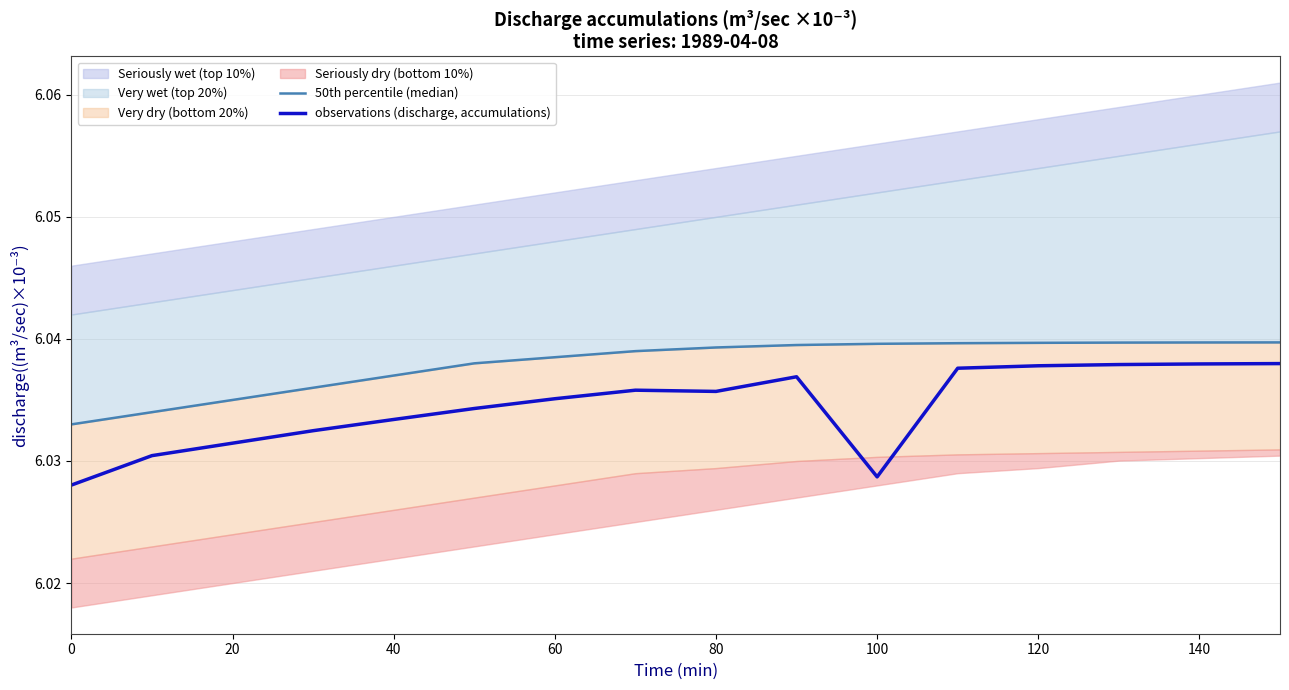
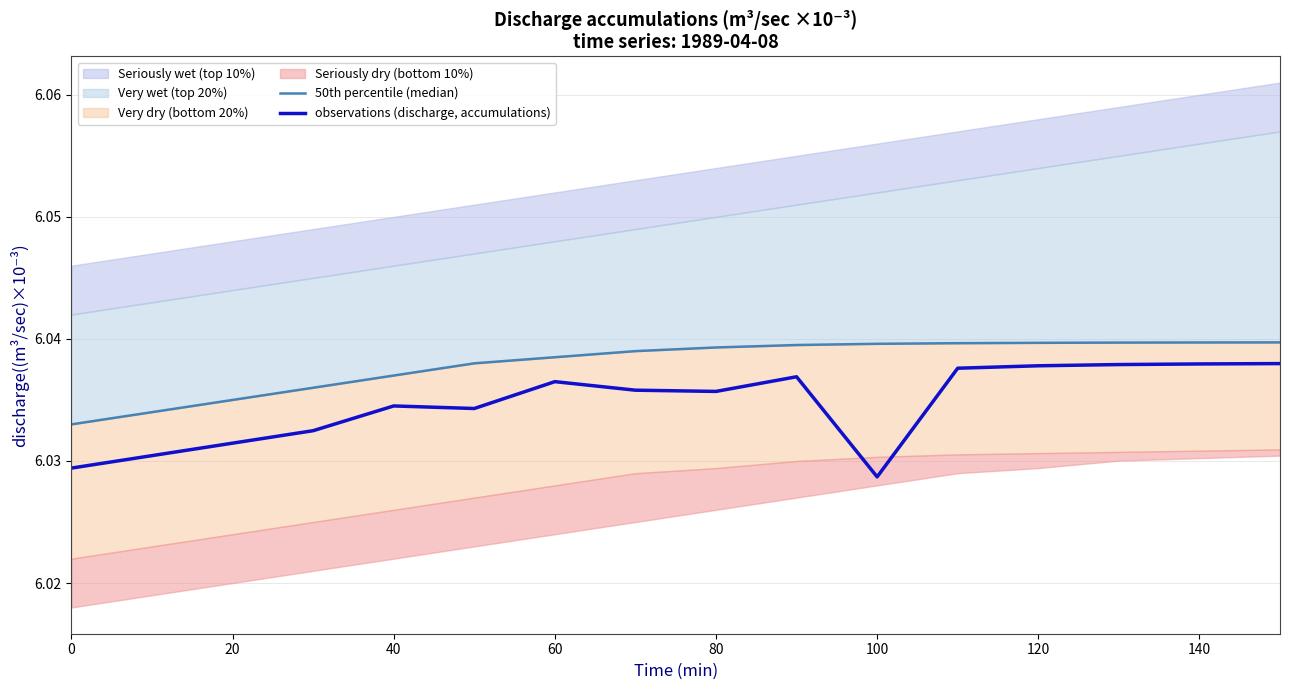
observations (discharge, accumulations), 0: 6.0280 -> 6.0294
observations (discharge, accumulations), 40: 6.0334 -> 6.0345
observations (discharge, accumulations), 60: 6.0351 -> 6.0365
